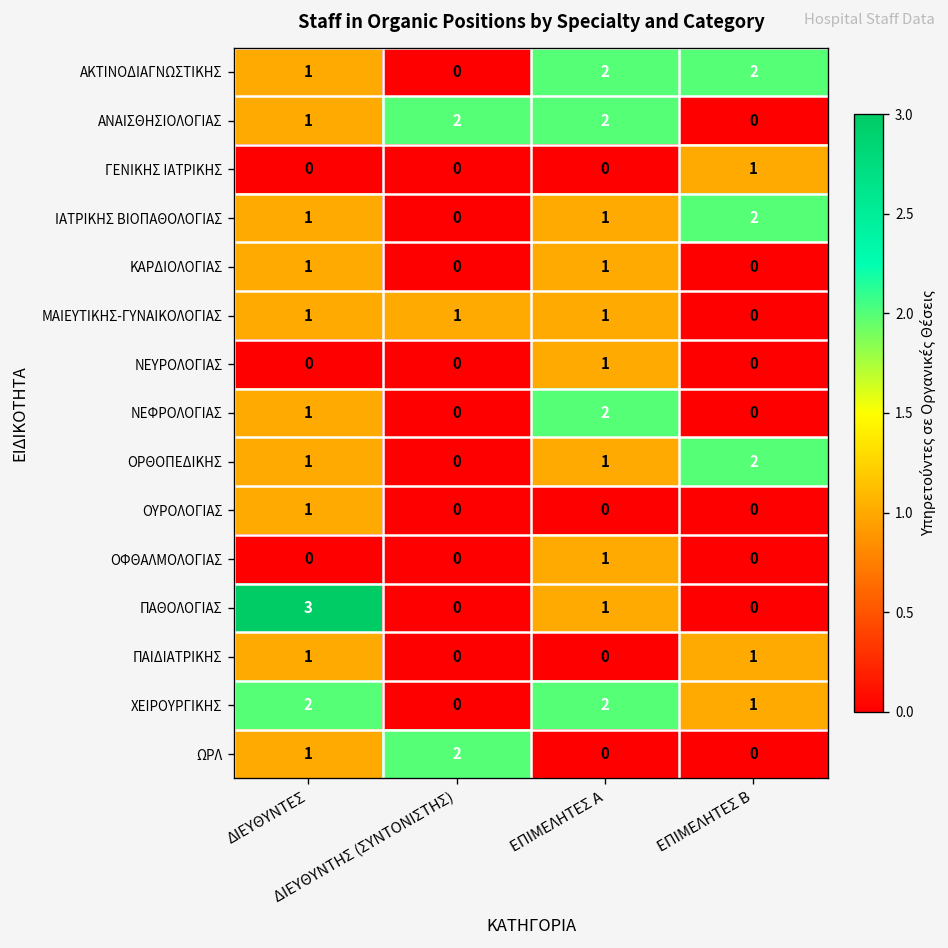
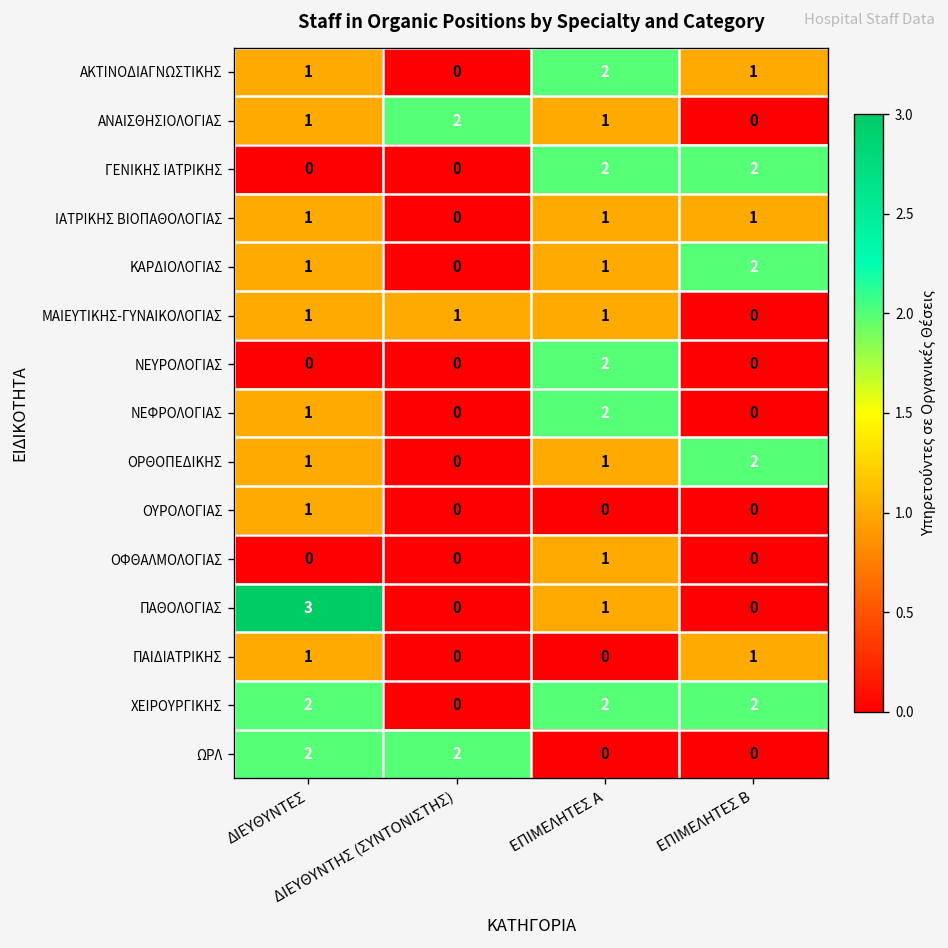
ΑΚΤΙΝΟΔΙΑΓΝΩΣΤΙΚΗΣ, ΕΠΙΜΕΛΗΤΕΣ Β: 2 -> 1
ΑΝΑΙΣΘΗΣΙΟΛΟΓΙΑΣ, ΕΠΙΜΕΛΗΤΕΣ Α: 2 -> 1
ΓΕΝΙΚΗΣ ΙΑΤΡΙΚΗΣ, ΕΠΙΜΕΛΗΤΕΣ Α: 0 -> 2
ΓΕΝΙΚΗΣ ΙΑΤΡΙΚΗΣ, ΕΠΙΜΕΛΗΤΕΣ Β: 1 -> 2
ΙΑΤΡΙΚΗΣ ΒΙΟΠΑΘΟΛΟΓΙΑΣ, ΕΠΙΜΕΛΗΤΕΣ Β: 2 -> 1
ΚΑΡΔΙΟΛΟΓΙΑΣ, ΕΠΙΜΕΛΗΤΕΣ Β: 0 -> 2
ΝΕΥΡΟΛΟΓΙΑΣ, ΕΠΙΜΕΛΗΤΕΣ Α: 1 -> 2
ΧΕΙΡΟΥΡΓΙΚΗΣ, ΕΠΙΜΕΛΗΤΕΣ Β: 1 -> 2
ΩΡΛ, ΔΙΕΥΘΥΝΤΕΣ: 1 -> 2
